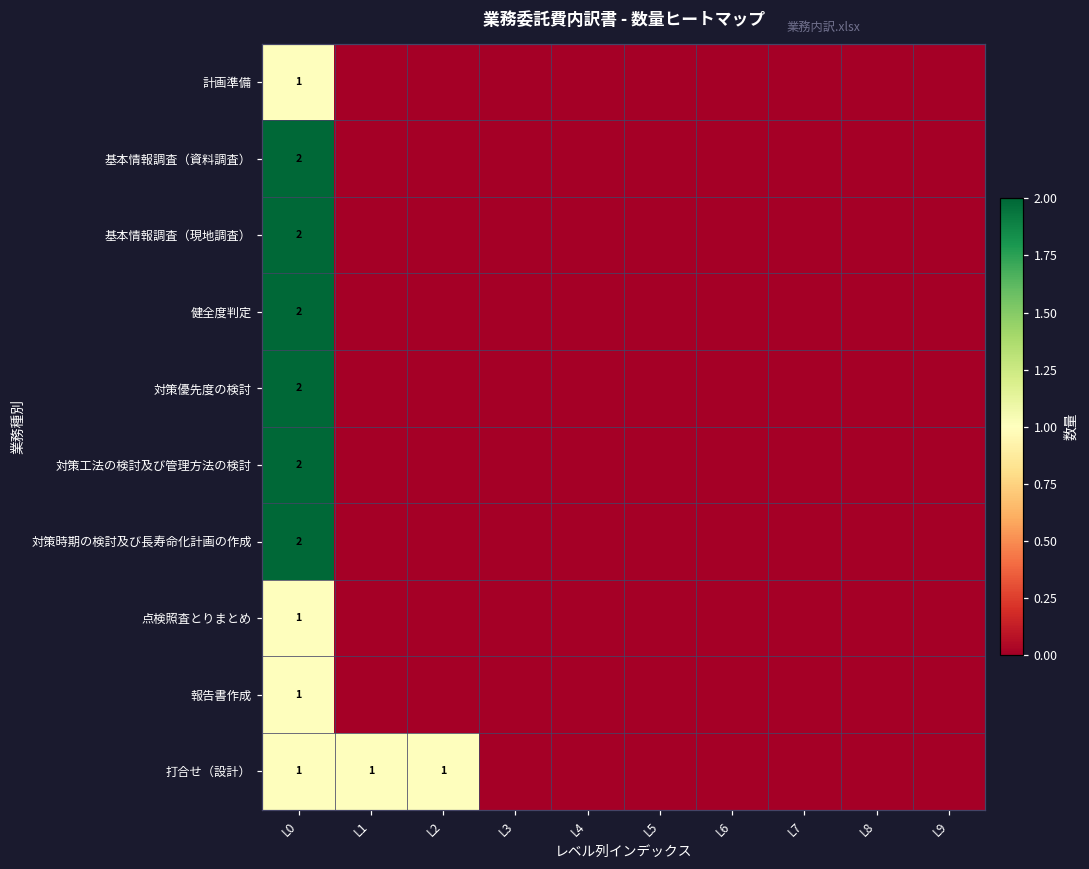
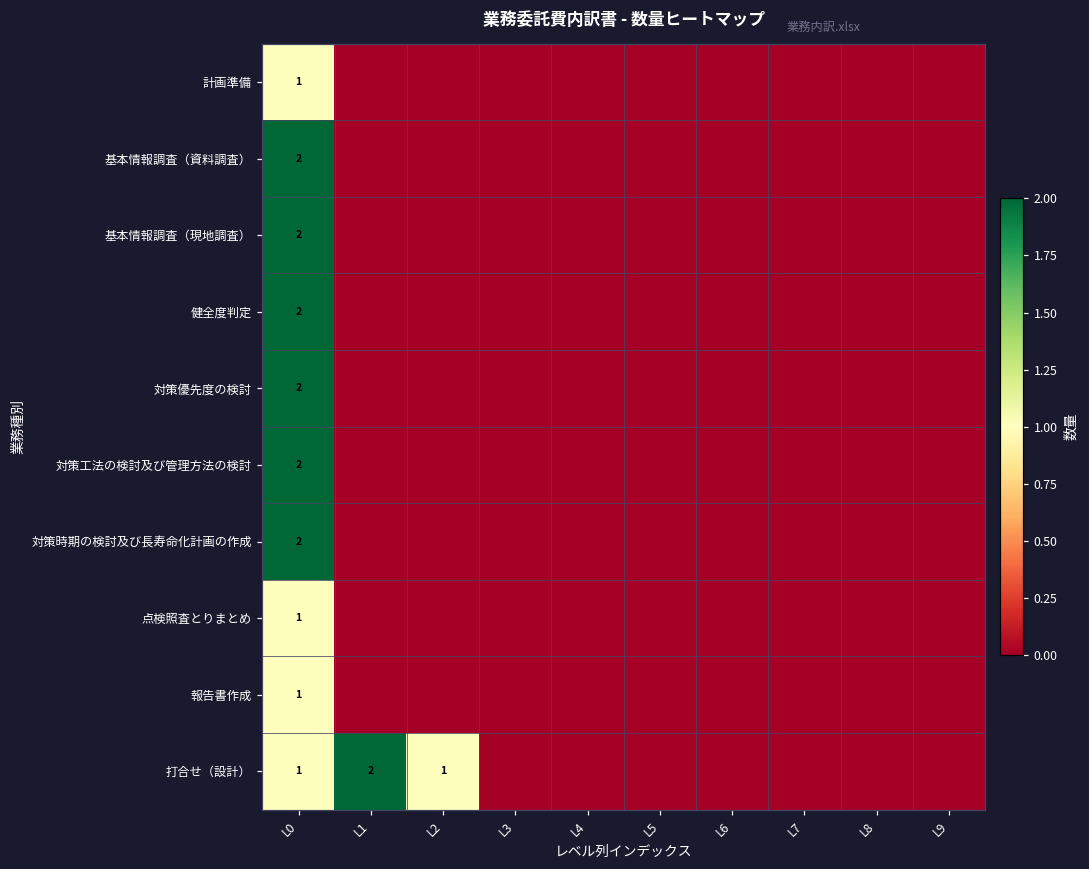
打合せ（設計）, L1: 1 -> 2
